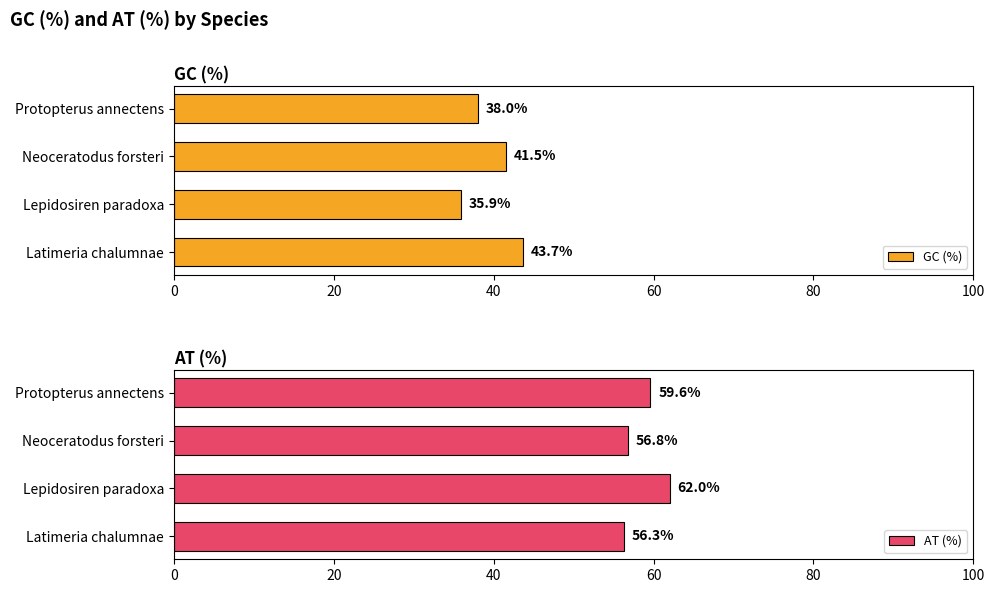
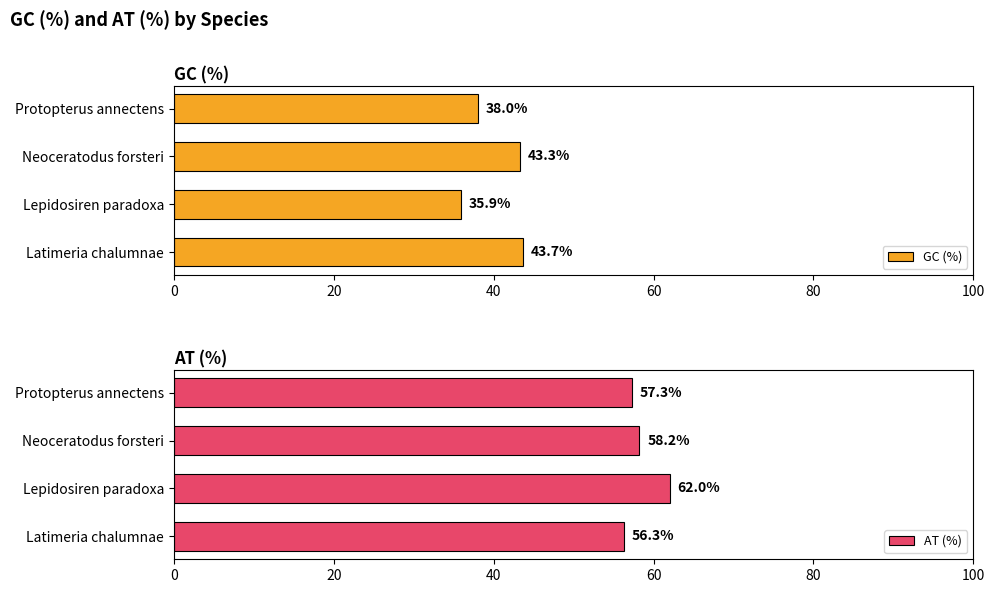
GC (%), Neoceratodus forsteri: 41.5% -> 43.3%
AT (%), Protopterus annectens: 59.6% -> 57.3%
AT (%), Neoceratodus forsteri: 56.8% -> 58.2%
